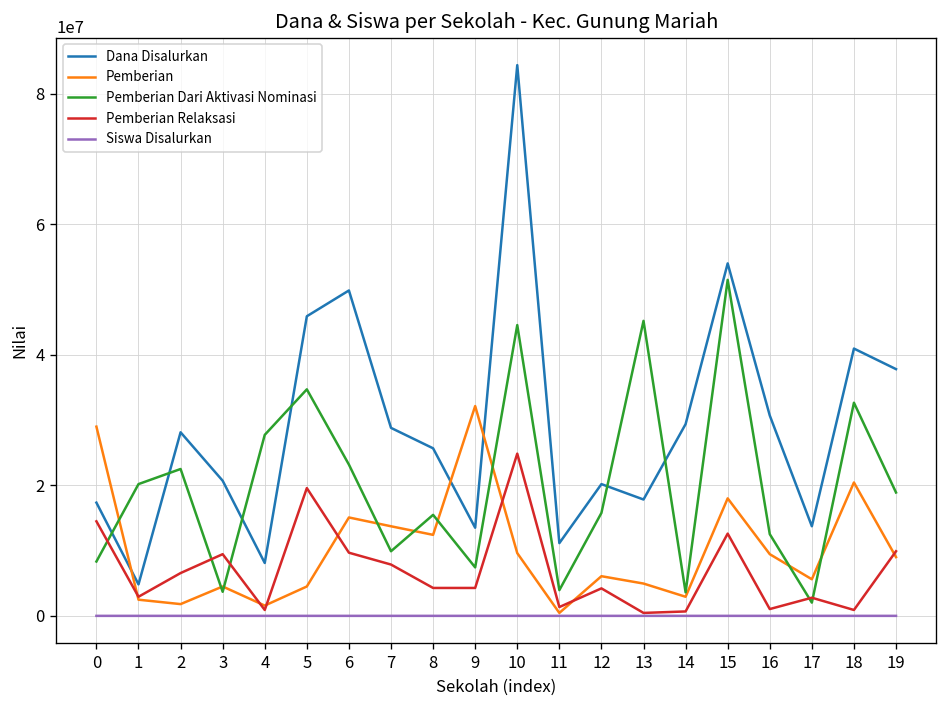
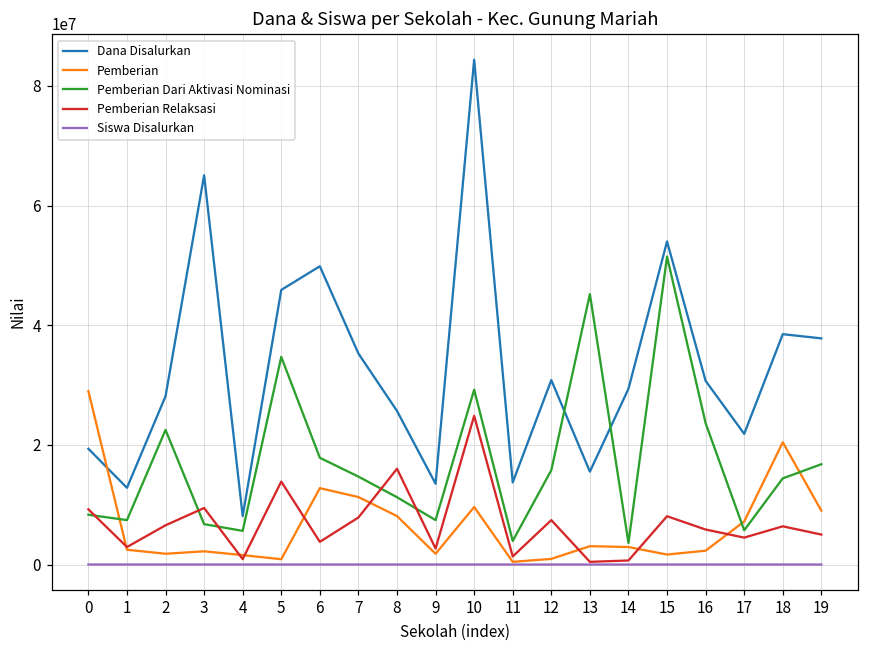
Dana Disalurkan, 0: 17000000 -> 19000000
Pemberian Relaksasi, 0: 14000000 -> 9000000
Dana Disalurkan, 1: 5000000 -> 13000000
Pemberian Dari Aktivasi Nominasi, 1: 20000000 -> 7000000
Dana Disalurkan, 3: 21000000 -> 65000000
Pemberian, 3: 5000000 -> 2000000
Pemberian Dari Aktivasi Nominasi, 3: 4000000 -> 7000000
Pemberian Dari Aktivasi Nominasi, 4: 28000000 -> 6000000
Pemberian, 5: 5000000 -> 1000000
Pemberian Relaksasi, 5: 20000000 -> 14000000
Pemberian, 6: 15000000 -> 13000000
Pemberian Dari Aktivasi Nominasi, 6: 23000000 -> 18000000
Pemberian Relaksasi, 6: 10000000 -> 4000000
Dana Disalurkan, 7: 29000000 -> 35000000
Pemberian, 7: 14000000 -> 11000000
Pemberian Dari Aktivasi Nominasi, 7: 10000000 -> 15000000
Pemberian, 8: 12000000 -> 8000000
Pemberian Dari Aktivasi Nominasi, 8: 15000000 -> 11000000
Pemberian Relaksasi, 8: 4000000 -> 16000000
Pemberian, 9: 32000000 -> 2000000
Pemberian Relaksasi, 9: 4000000 -> 3000000
Pemberian Dari Aktivasi Nominasi, 10: 45000000 -> 29000000
Dana Disalurkan, 11: 11000000 -> 14000000
Dana Disalurkan, 12: 20000000 -> 31000000
Pemberian, 12: 6000000 -> 1000000
Pemberian Relaksasi, 12: 4000000 -> 7000000
Dana Disalurkan, 13: 18000000 -> 16000000
Pemberian, 13: 5000000 -> 3000000
Pemberian, 15: 18000000 -> 2000000
Pemberian Relaksasi, 15: 13000000 -> 8000000
Pemberian, 16: 9000000 -> 2000000
Pemberian Dari Aktivasi Nominasi, 16: 13000000 -> 24000000
Pemberian Relaksasi, 16: 1000000 -> 6000000
Dana Disalurkan, 17: 14000000 -> 22000000
Pemberian, 17: 6000000 -> 7000000
Pemberian Dari Aktivasi Nominasi, 17: 2000000 -> 6000000
Pemberian Relaksasi, 17: 3000000 -> 5000000
Dana Disalurkan, 18: 41000000 -> 39000000
Pemberian Dari Aktivasi Nominasi, 18: 33000000 -> 14000000
Pemberian Relaksasi, 18: 1000000 -> 6000000
Pemberian Dari Aktivasi Nominasi, 19: 19000000 -> 17000000
Pemberian Relaksasi, 19: 10000000 -> 5000000
